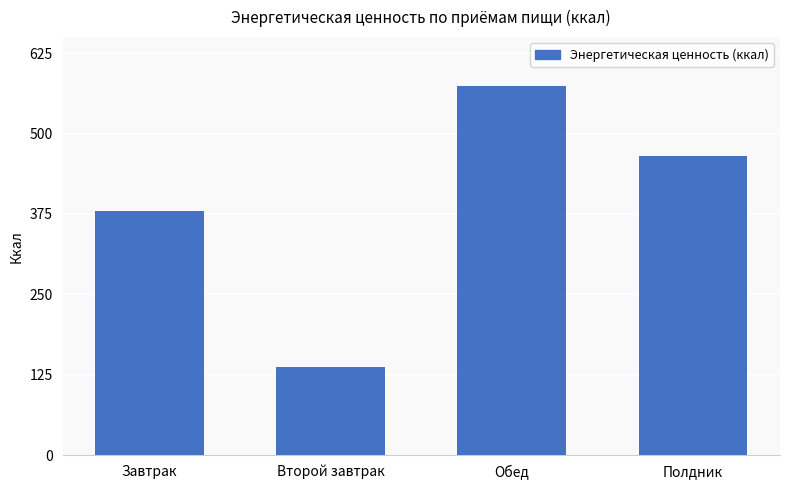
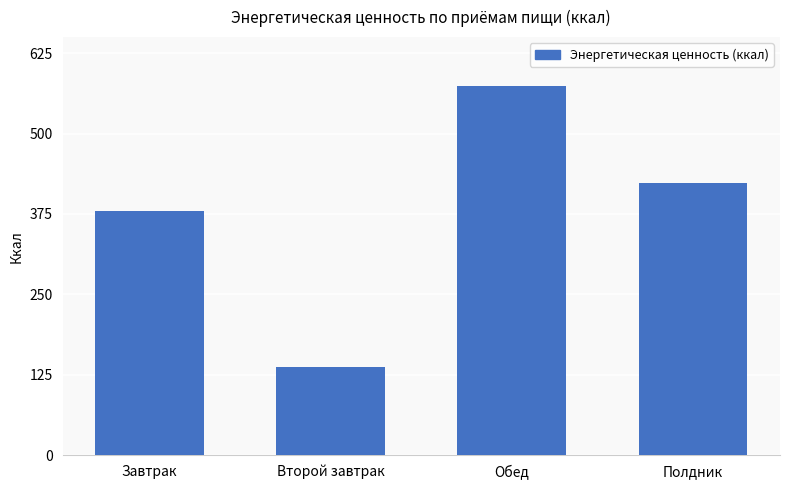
Полдник: 470 -> 420
